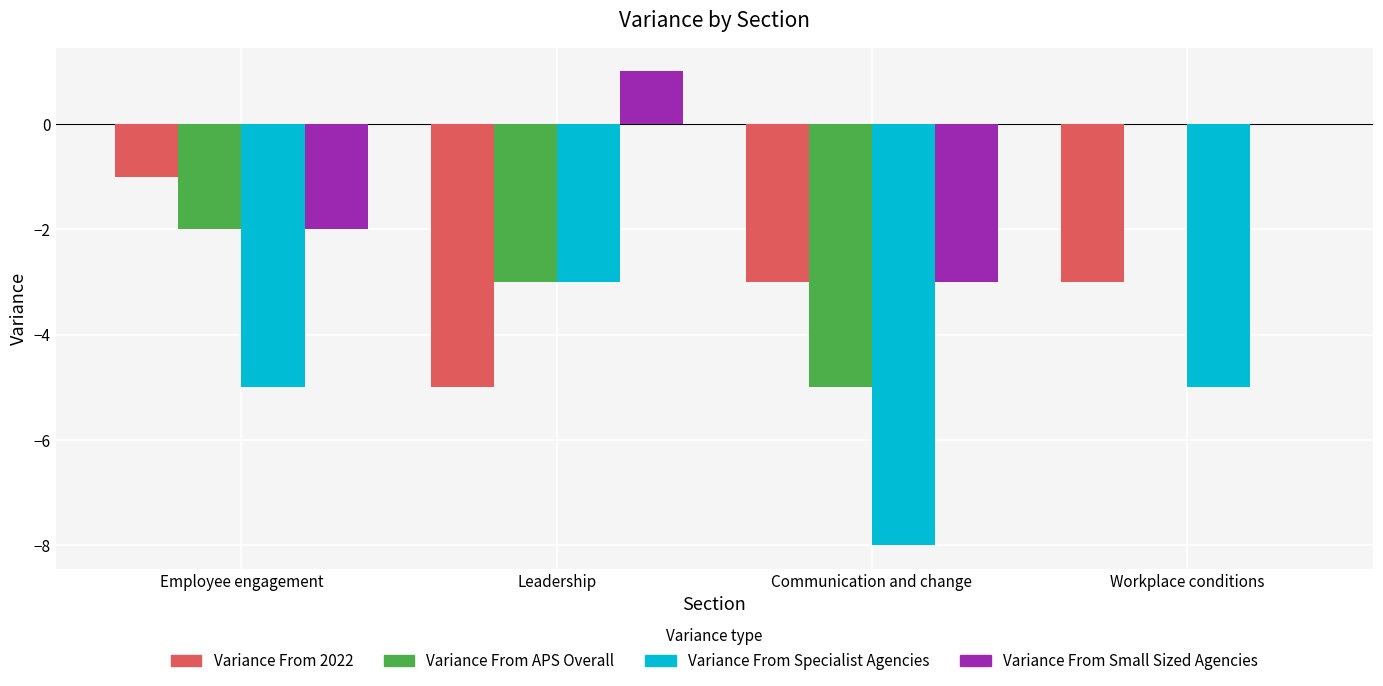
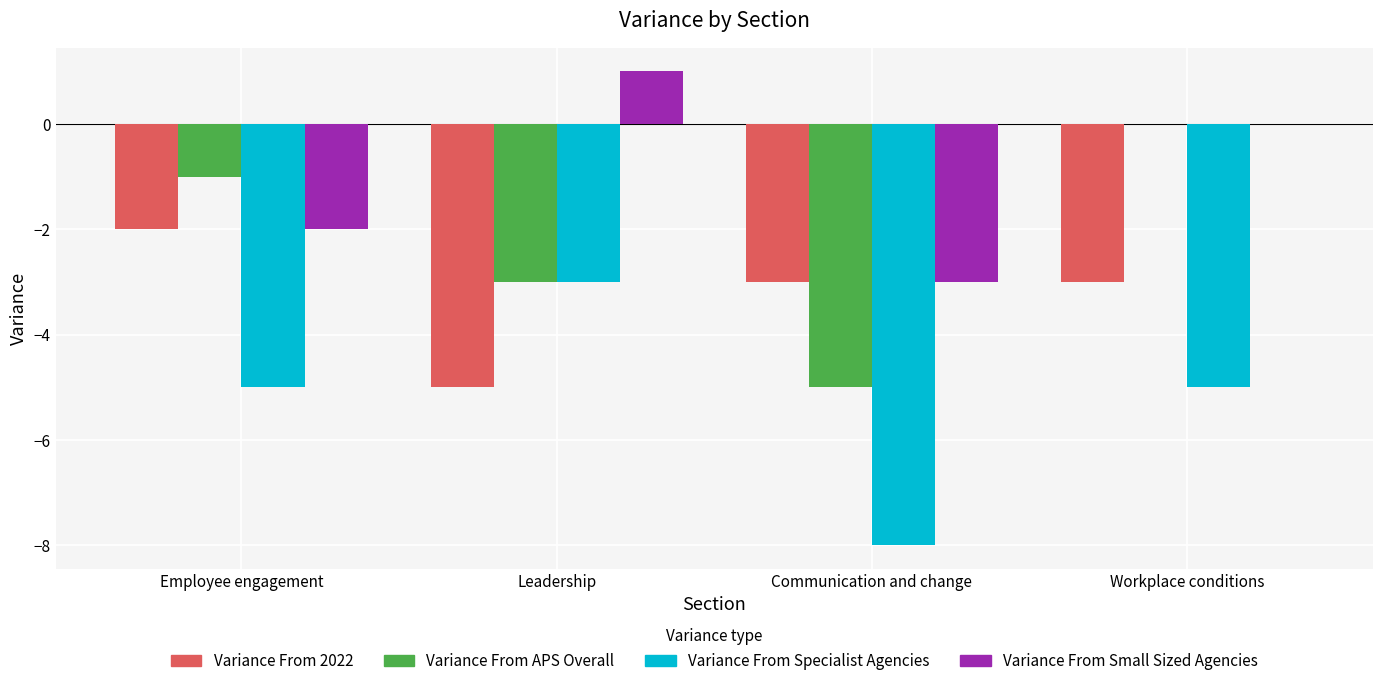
Variance From 2022, Employee engagement: -1 -> -2
Variance From APS Overall, Employee engagement: -2 -> -1
